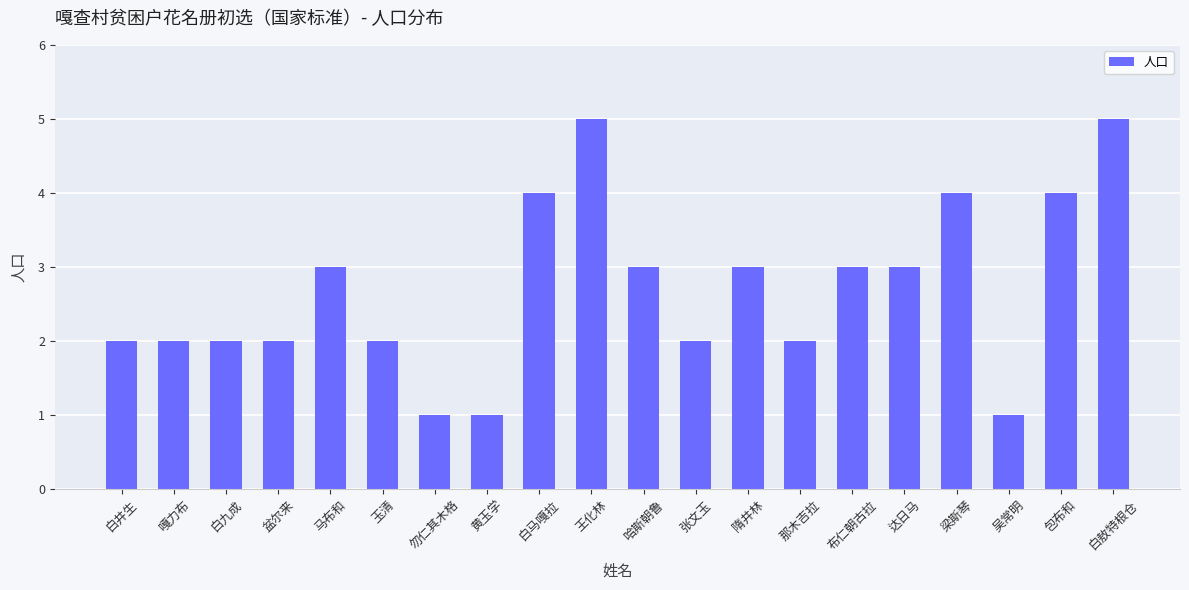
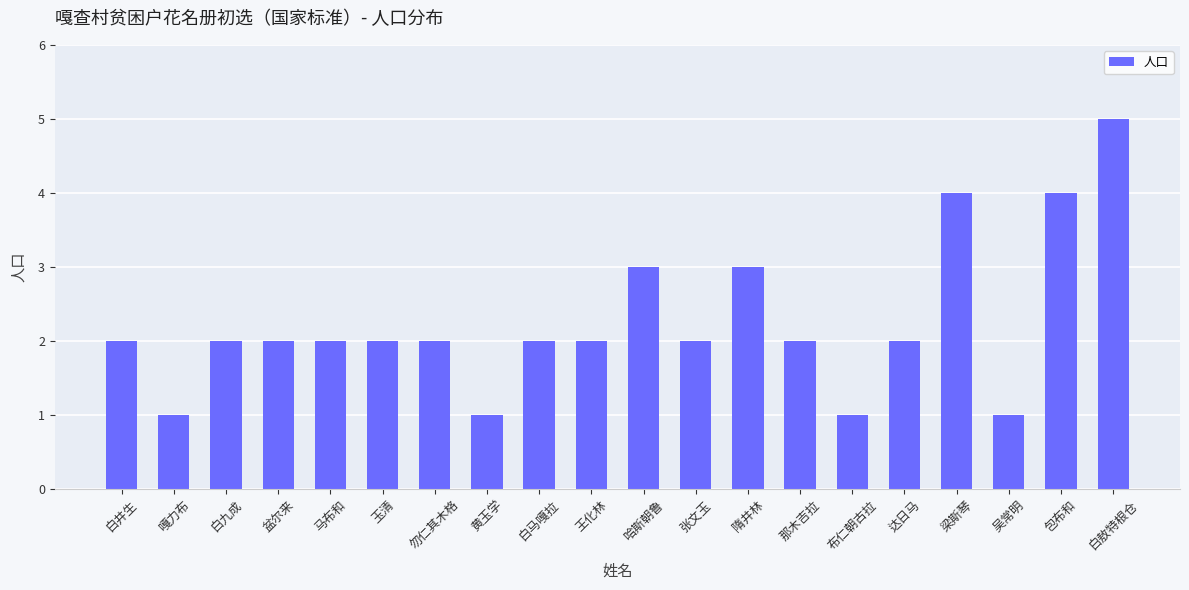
嘎力布: 2 -> 1
马布和: 3 -> 2
勿仁其木格: 1 -> 2
白马嘎拉: 4 -> 2
王化林: 5 -> 2
布仁朝古拉: 3 -> 1
达日马: 3 -> 2
